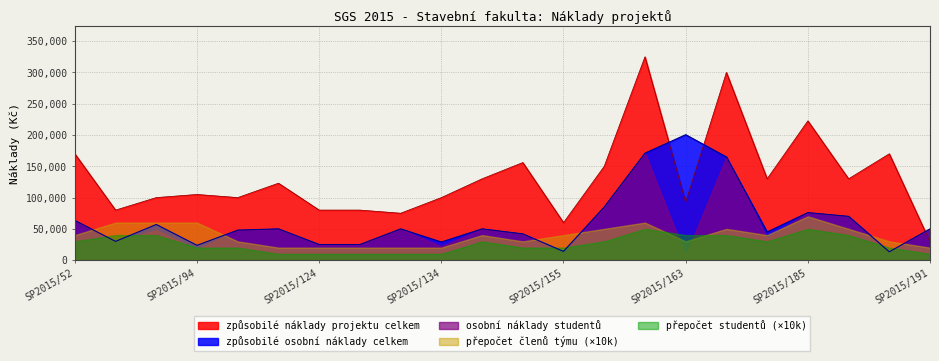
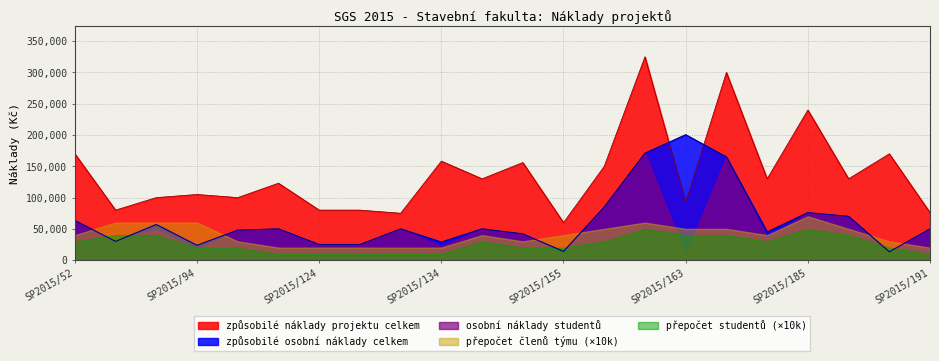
způsobilé náklady projektu celkem, SP2015/134: 100,000 -> 160,000
přepočet členů týmu (×10k), SP2015/163: 30,000 -> 50,000
způsobilé náklady projektu celkem, SP2015/185: 220,000 -> 240,000
způsobilé náklady projektu celkem, SP2015/191: 30,000 -> 80,000
